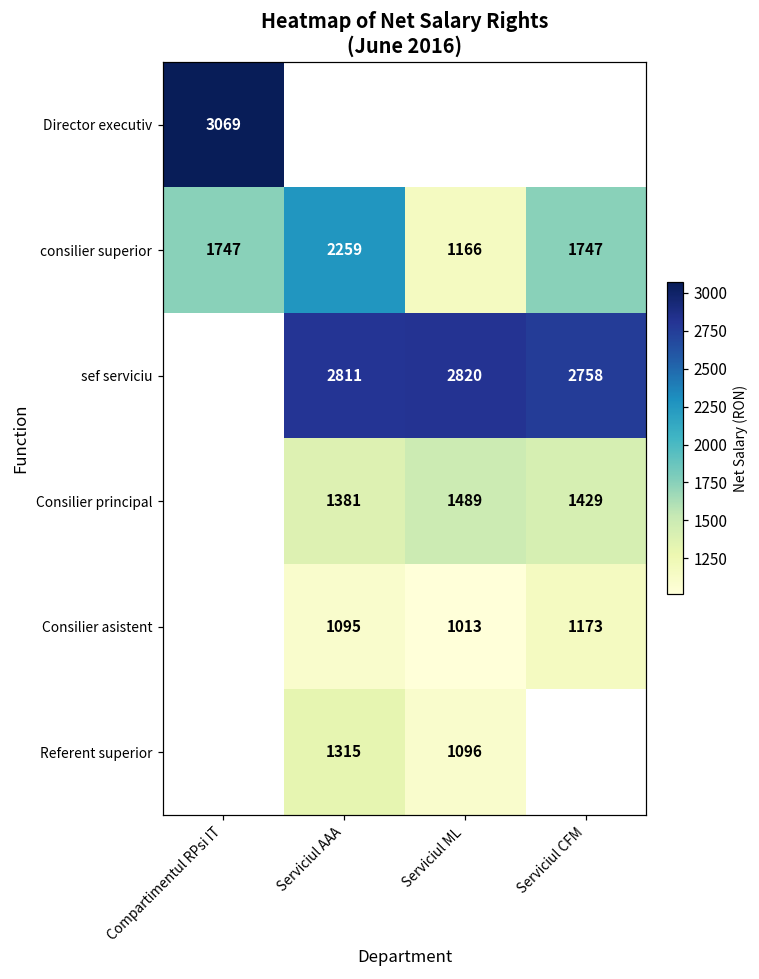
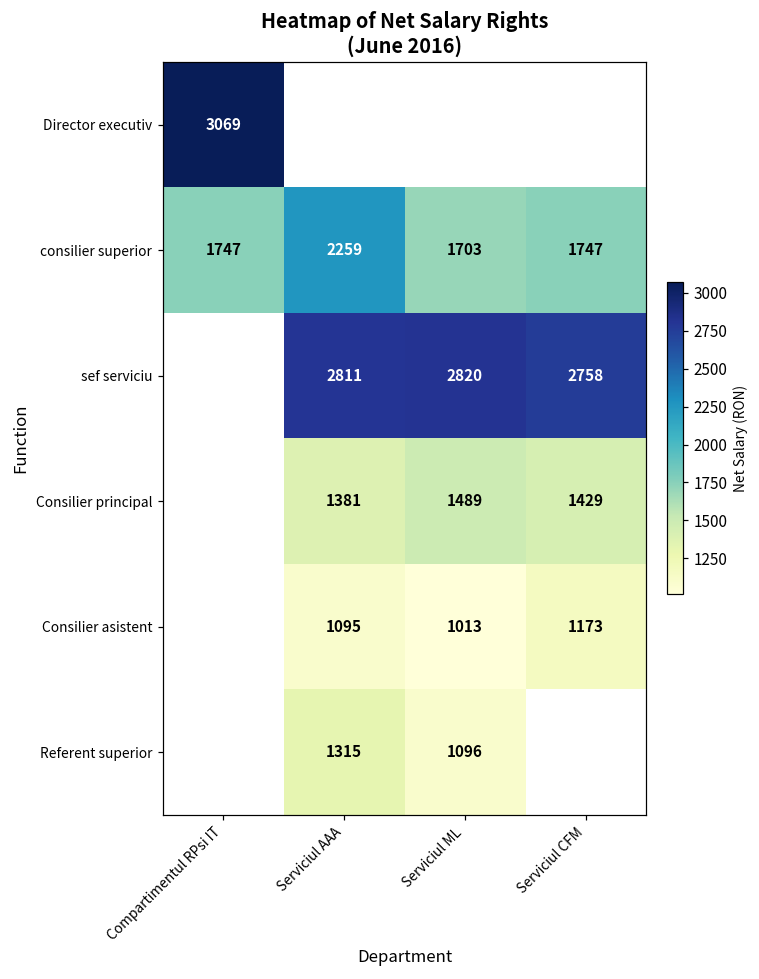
consilier superior, Serviciul ML: 1166 -> 1703
